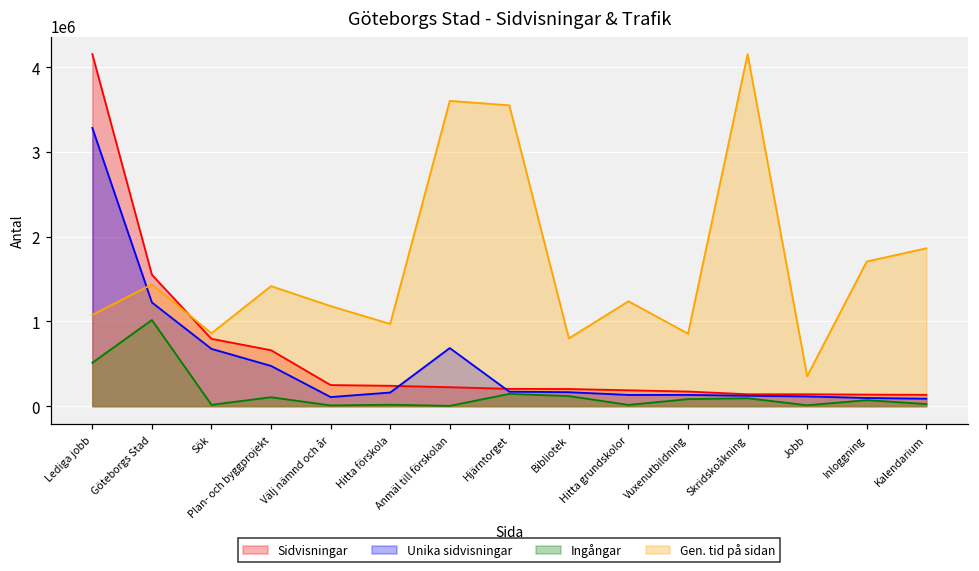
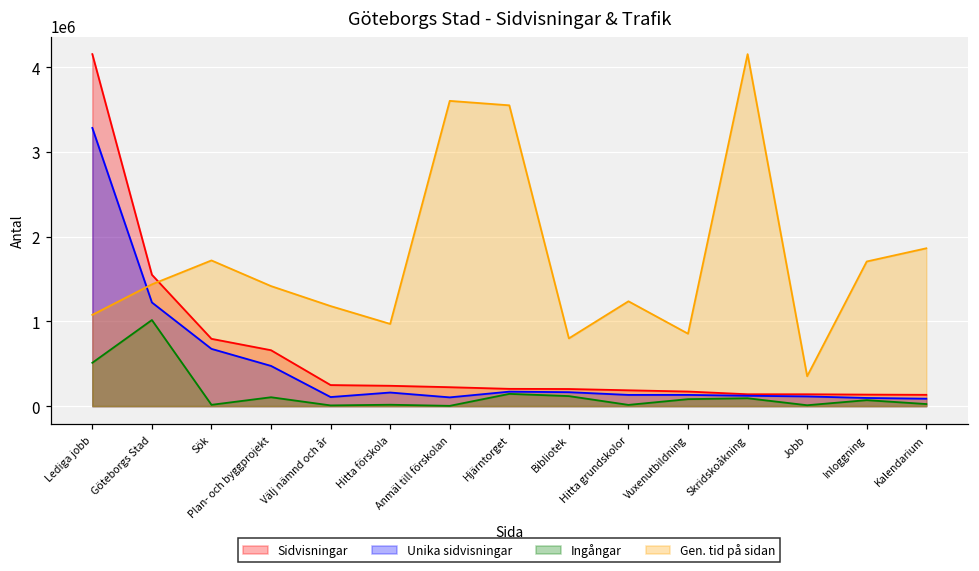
Gen. tid på sidan, Sök: 900000 -> 1700000
Unika sidvisningar, Anmäl till förskolan: 700000 -> 100000
